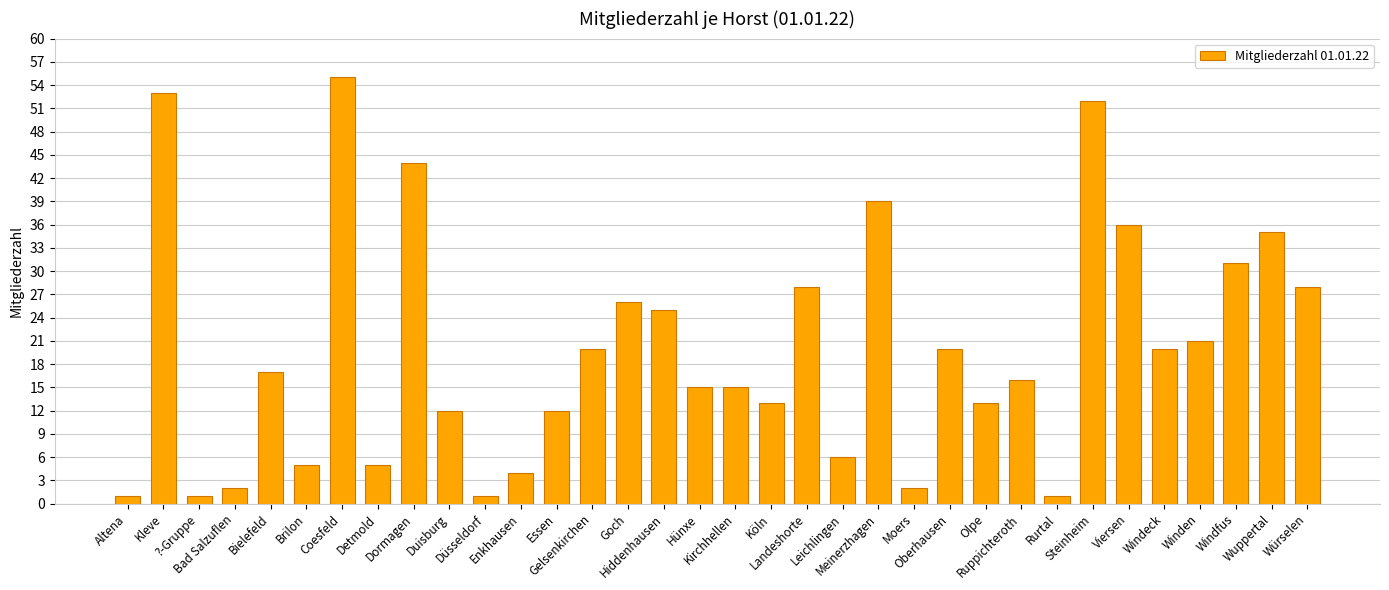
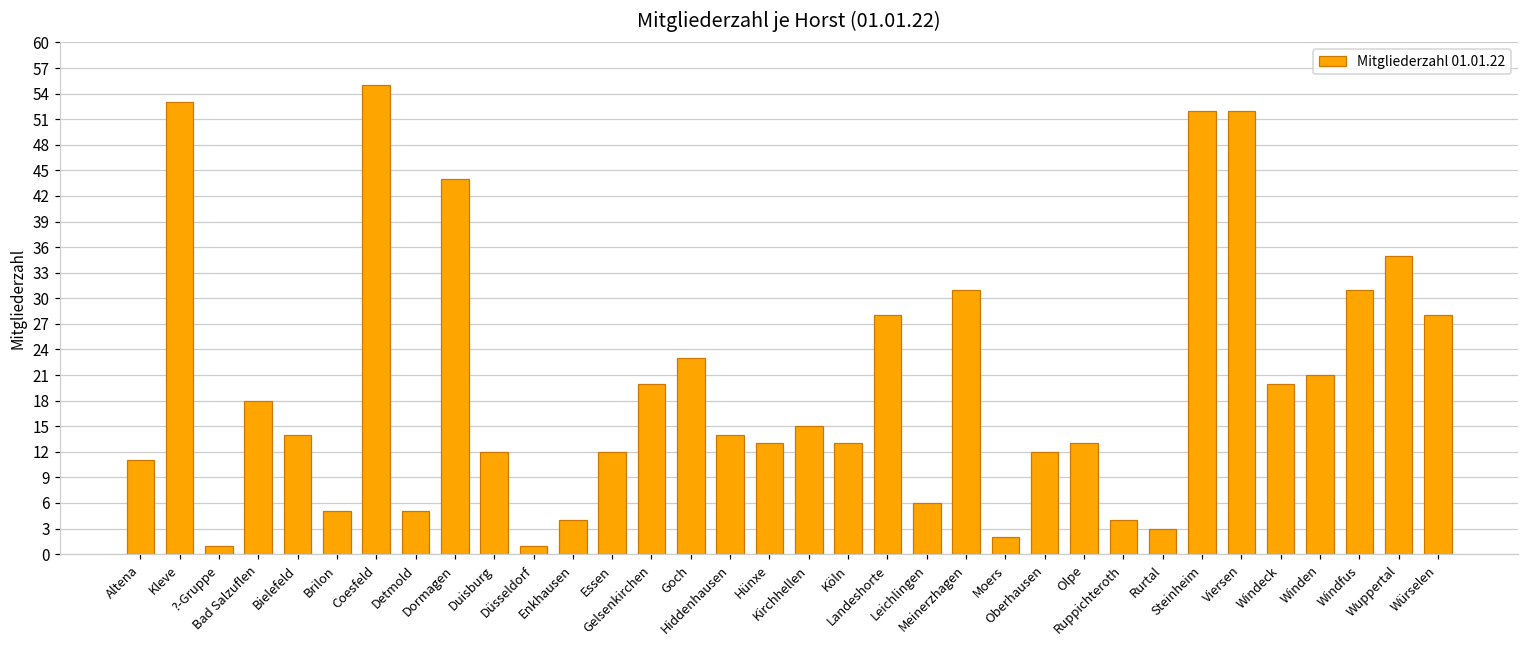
Altena: 1 -> 11
Bad Salzuflen: 2 -> 18
Bielefeld: 17 -> 14
Goch: 26 -> 23
Hiddenhausen: 25 -> 14
Hünxe: 15 -> 13
Meinerzhagen: 39 -> 31
Oberhausen: 20 -> 12
Ruppichteroth: 16 -> 4
Rurtal: 1 -> 3
Viersen: 36 -> 52
